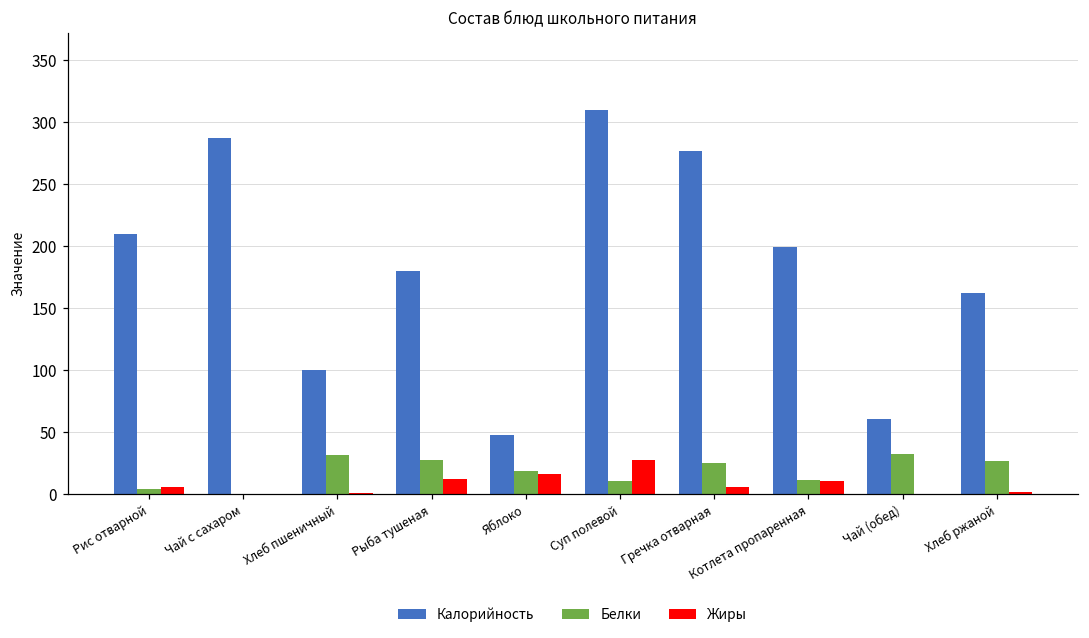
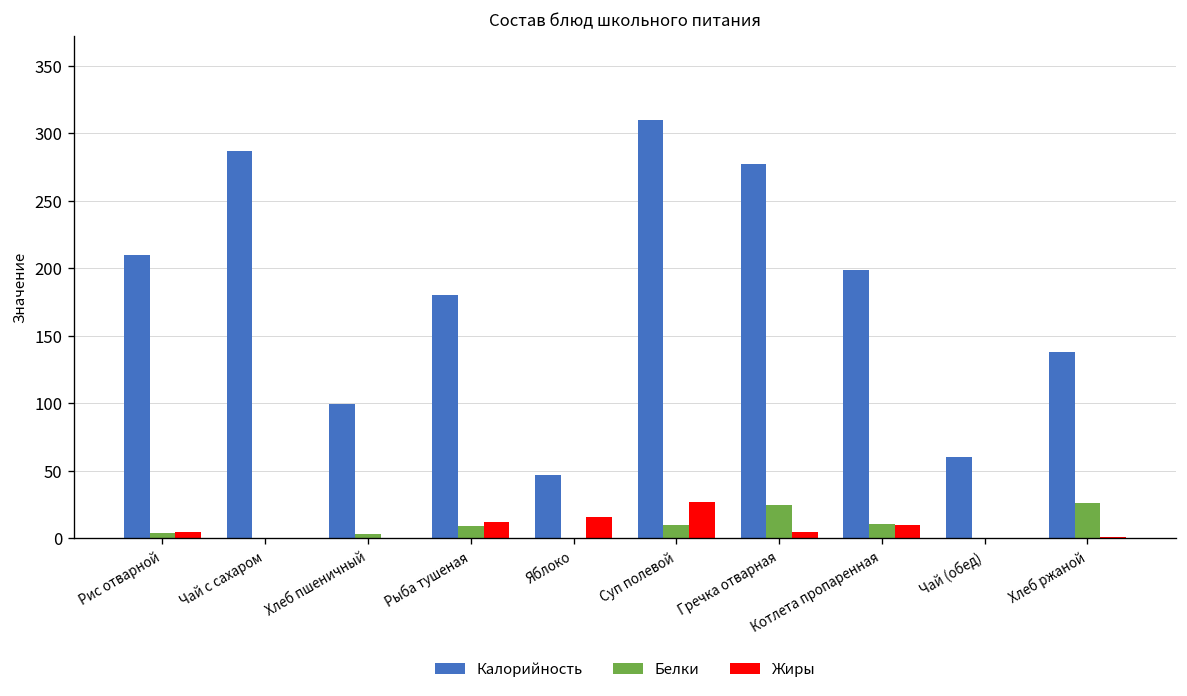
Белки, Хлеб пшеничный: 31 -> 3
Белки, Рыба тушеная: 27 -> 9
Белки, Яблоко: 18 -> 0
Белки, Чай (обед): 32 -> 0
Калорийность, Хлеб ржаной: 162 -> 138
